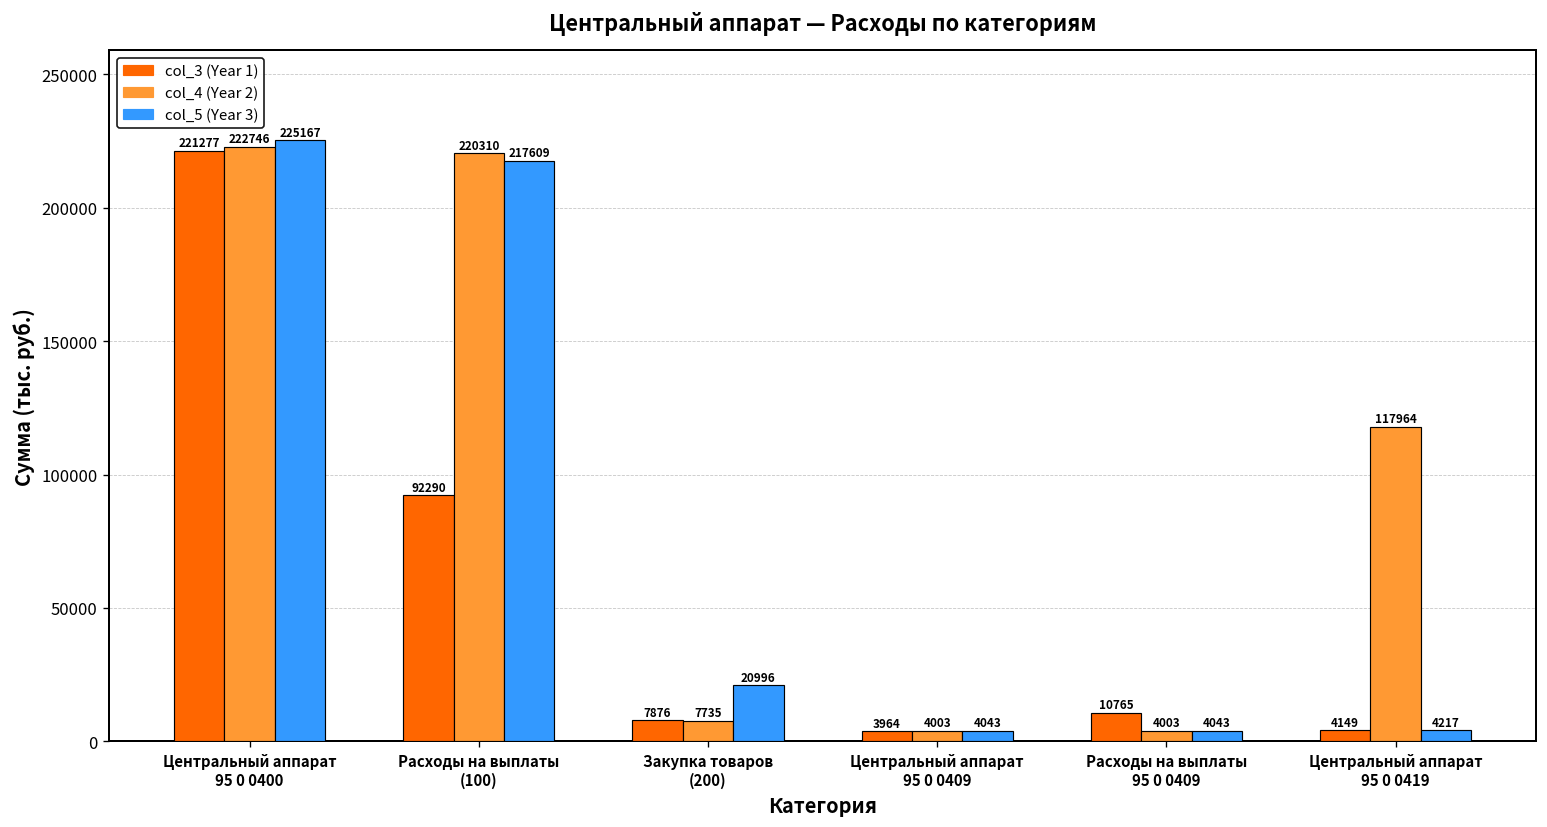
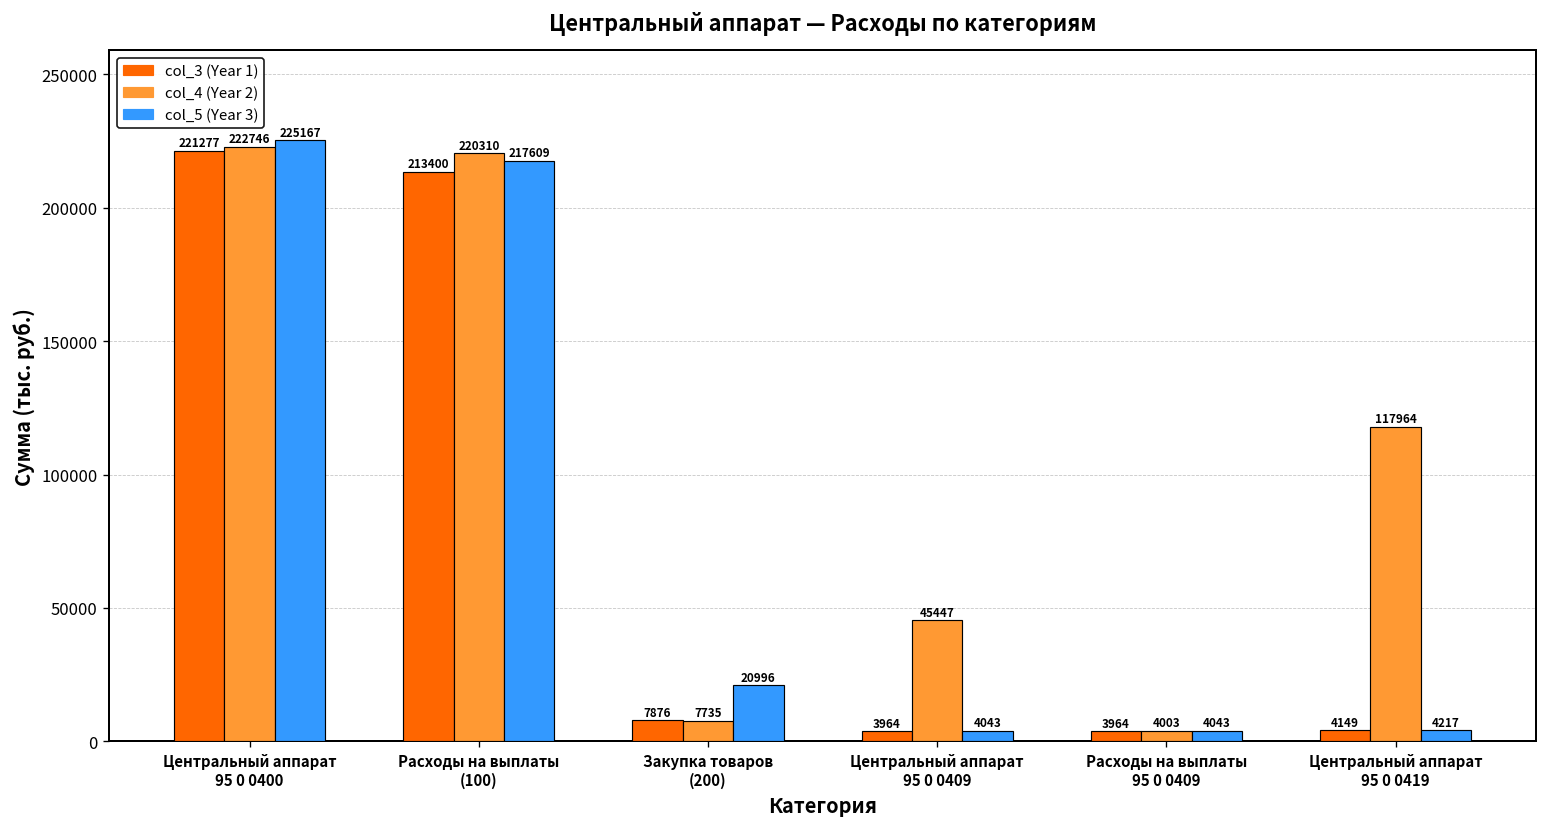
col_3 (Year 1), Расходы на выплаты (100): 92290 -> 213400
col_4 (Year 2), Центральный аппарат 95 0 0409: 4003 -> 45447
col_3 (Year 1), Расходы на выплаты 95 0 0409: 10765 -> 3964
